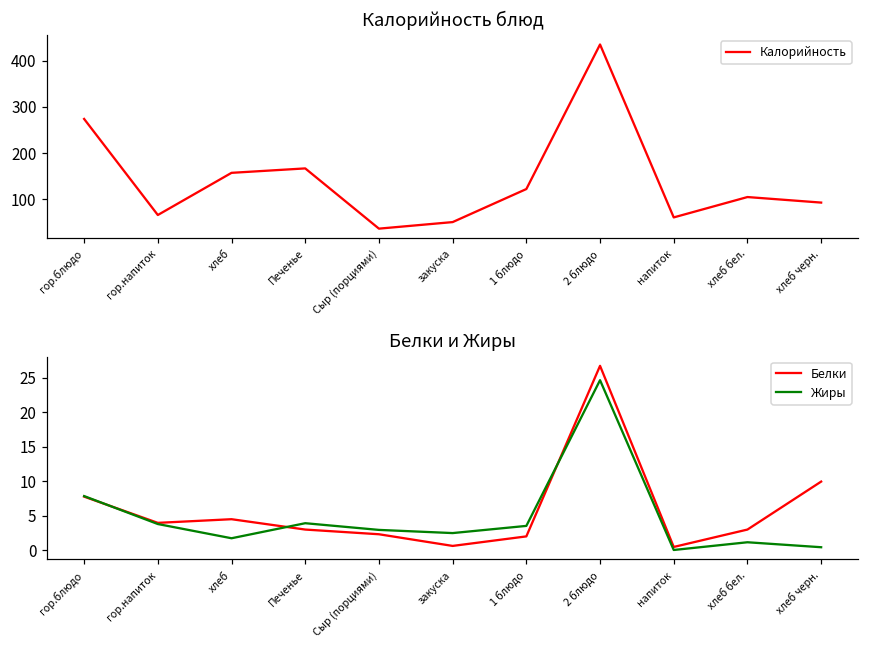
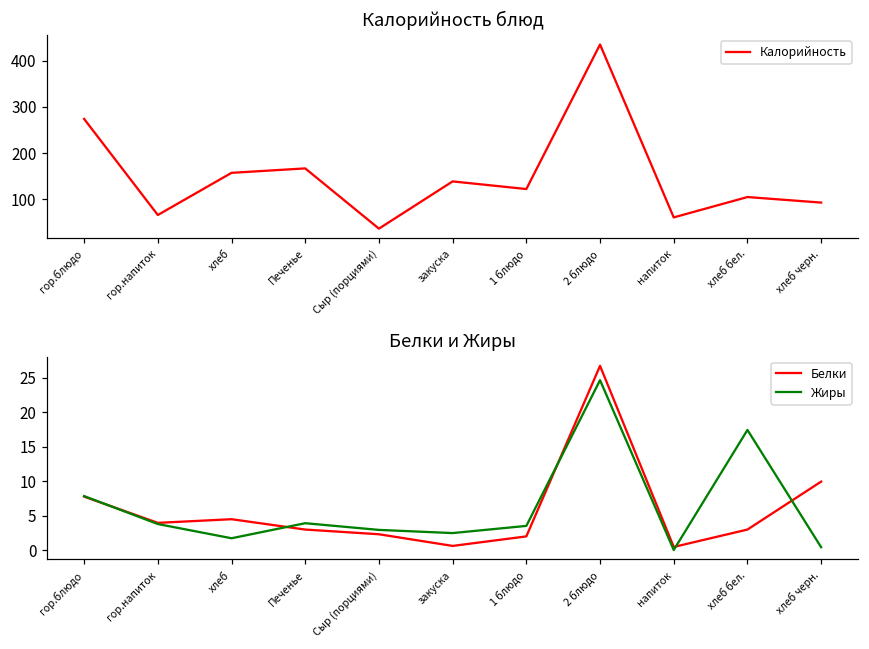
Калорийность блюд, закуска: 50 -> 140
Белки и Жиры, Жиры, хлеб бел.: 1 -> 17
